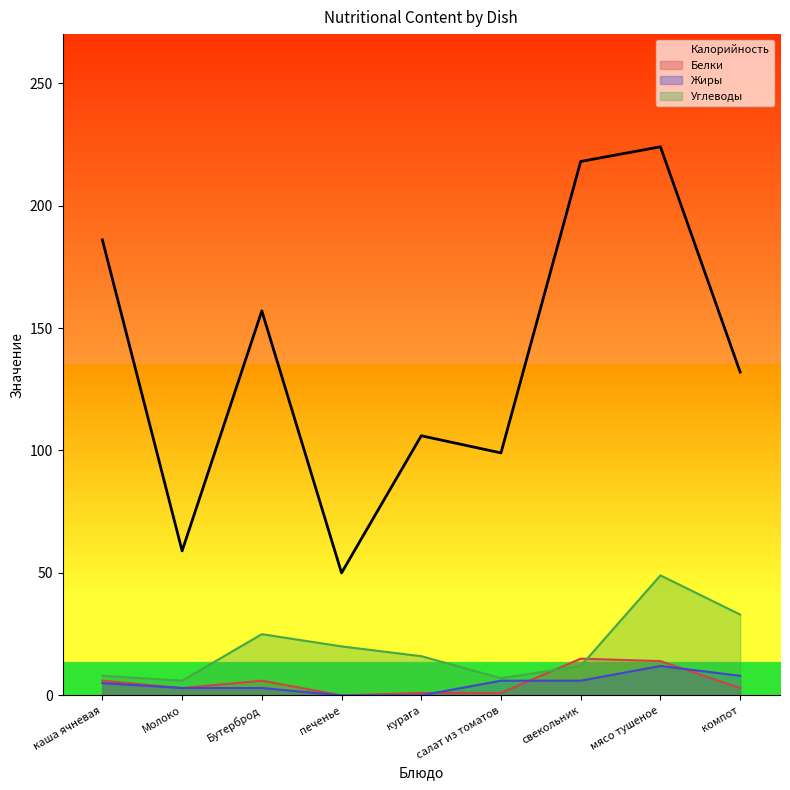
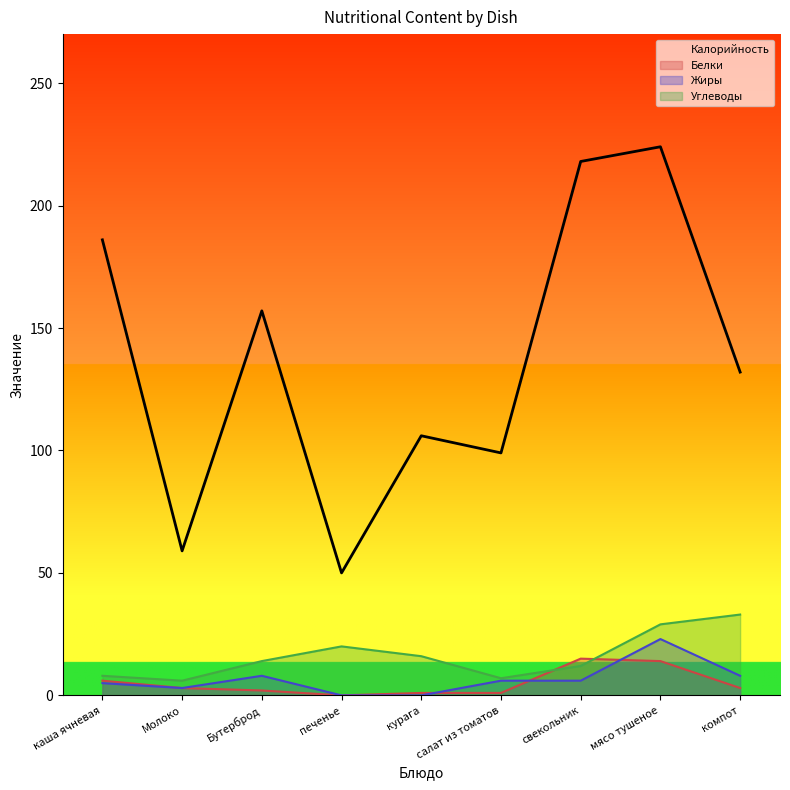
Белки, Бутерброд: 6 -> 2
Жиры, Бутерброд: 3 -> 8
Углеводы, Бутерброд: 25 -> 14
Жиры, мясо тушеное: 12 -> 23
Углеводы, мясо тушеное: 49 -> 29
